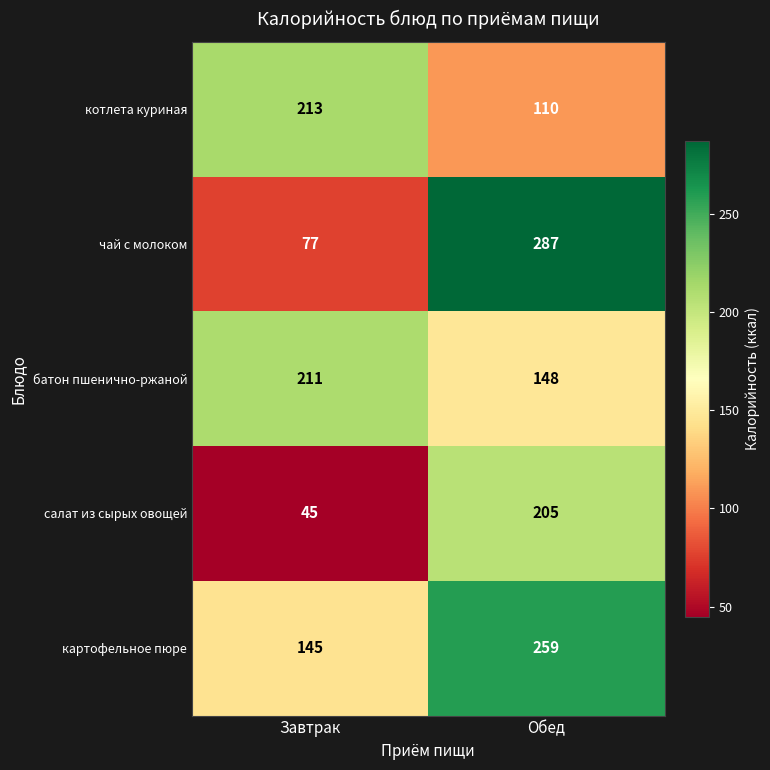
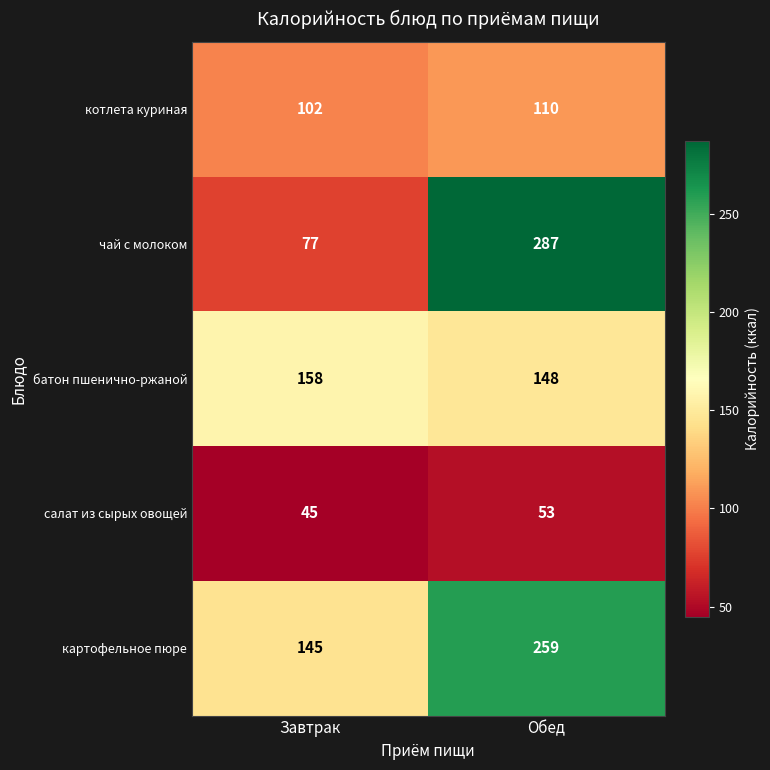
котлета куриная, Завтрак: 213 -> 102
батон пшенично-ржаной, Завтрак: 211 -> 158
салат из сырых овощей, Обед: 205 -> 53
